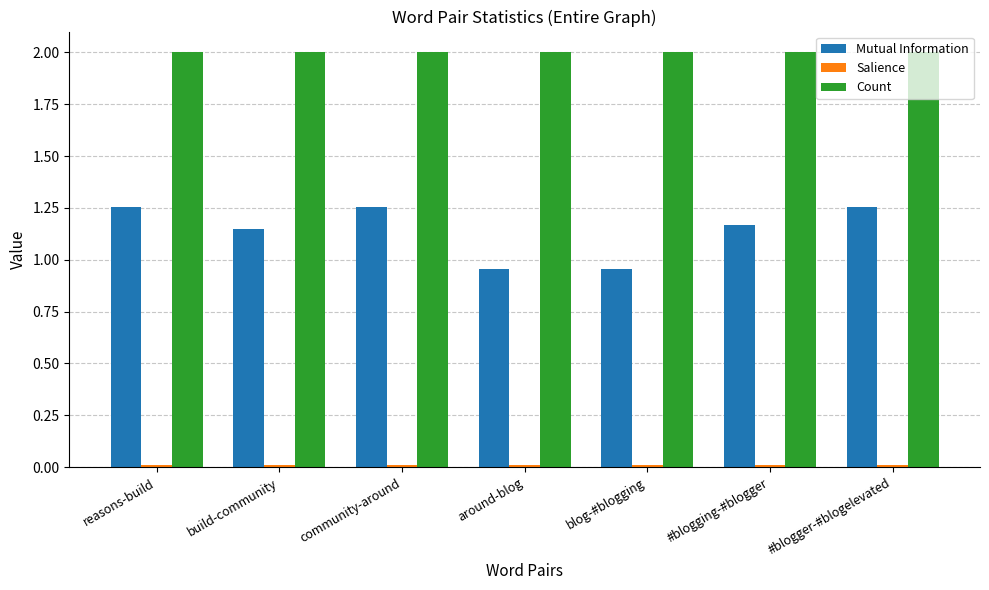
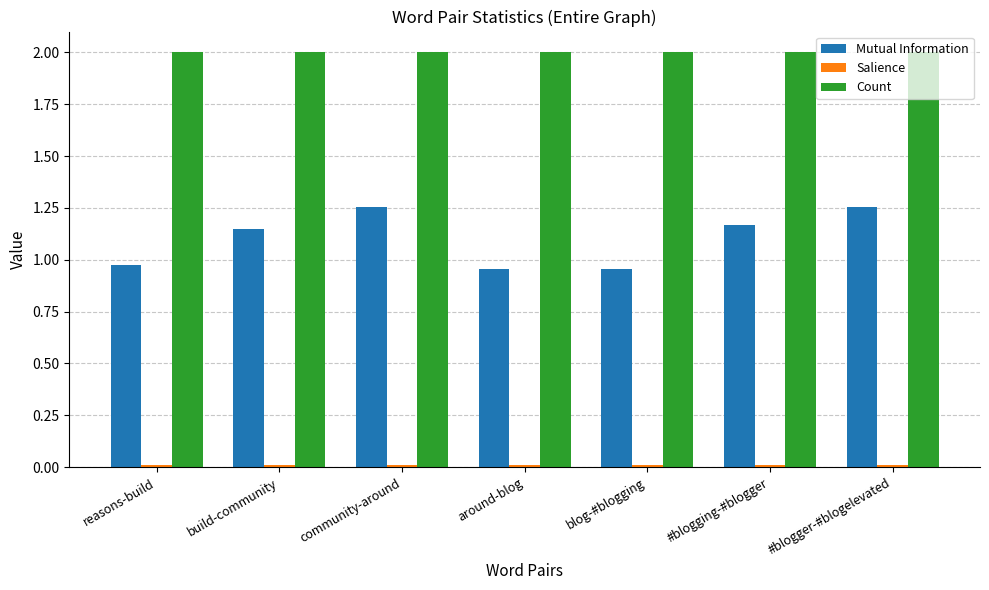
Mutual Information, reasons-build: 1.26 -> 0.97
